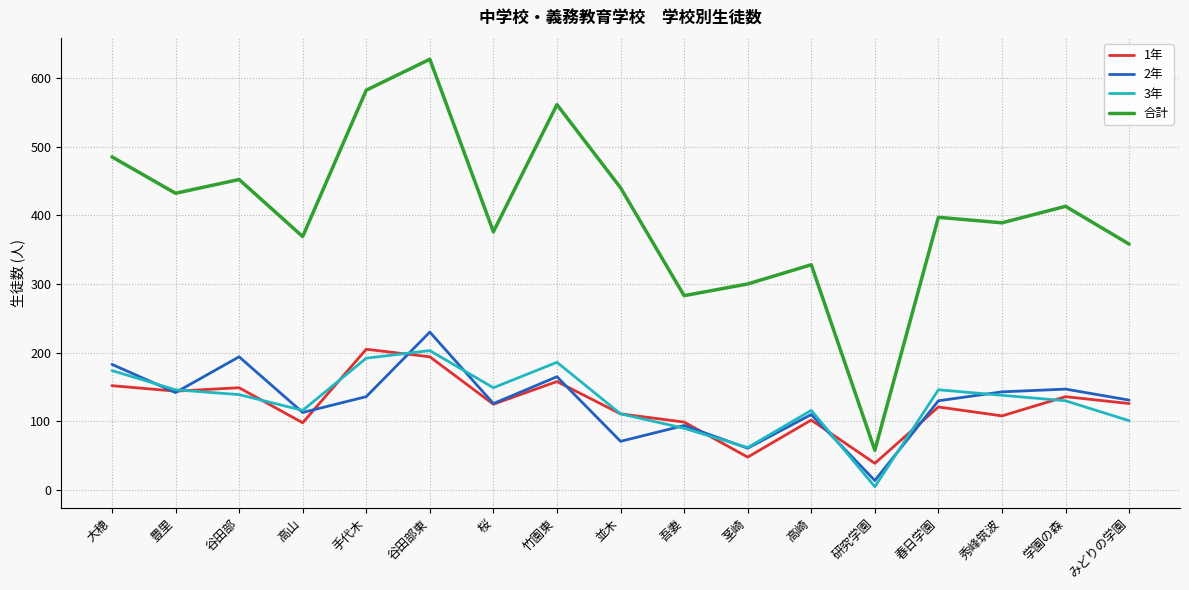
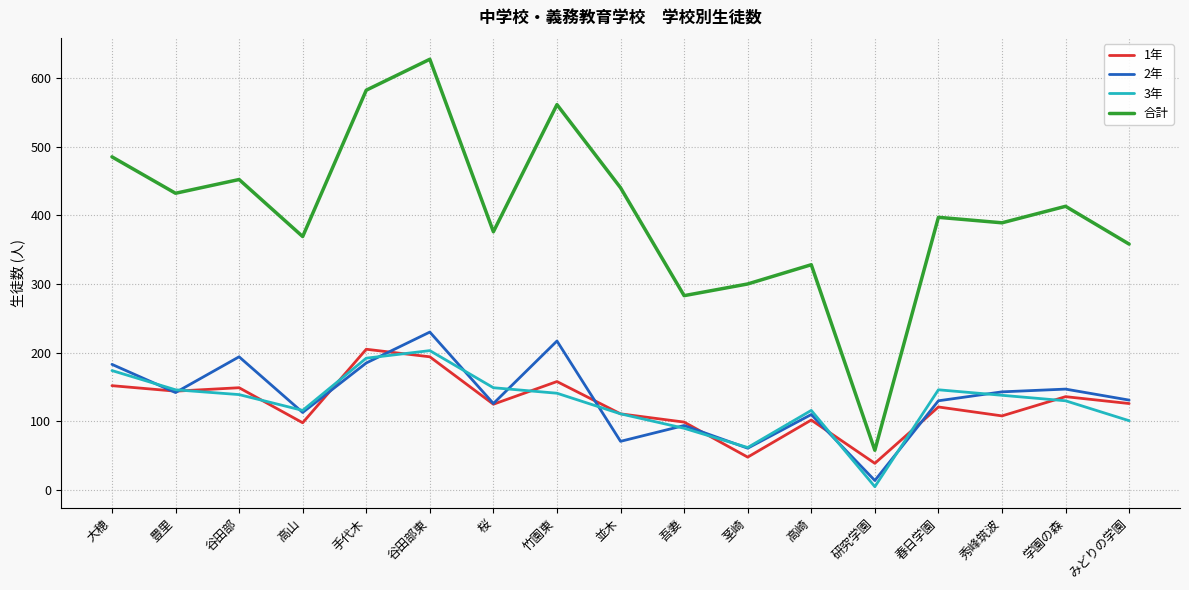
2年, 手代木: 140 -> 190
2年, 竹園東: 170 -> 220
3年, 竹園東: 190 -> 140
